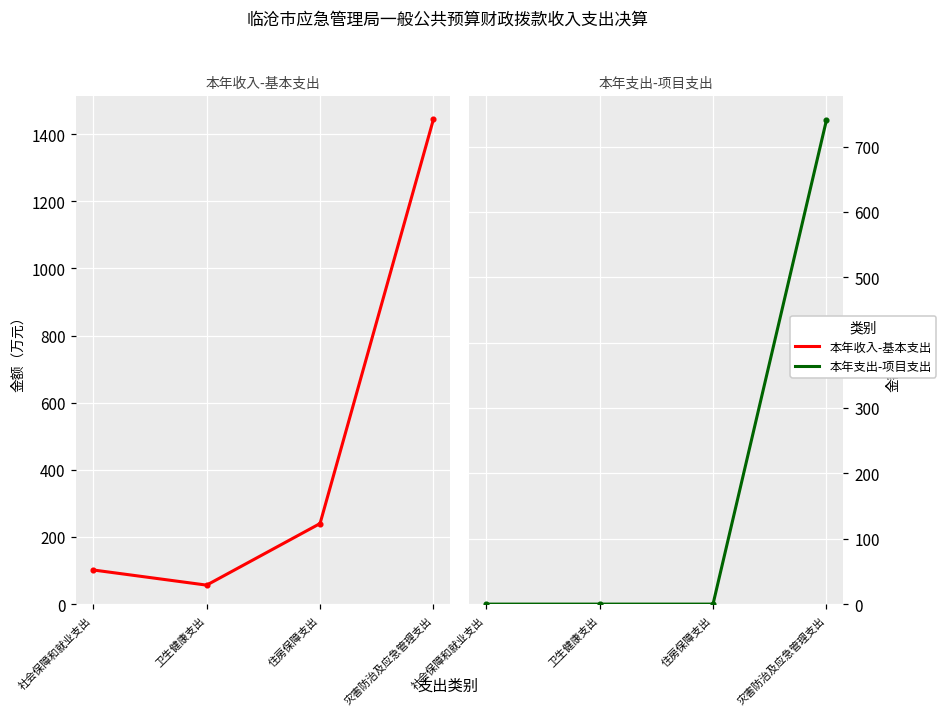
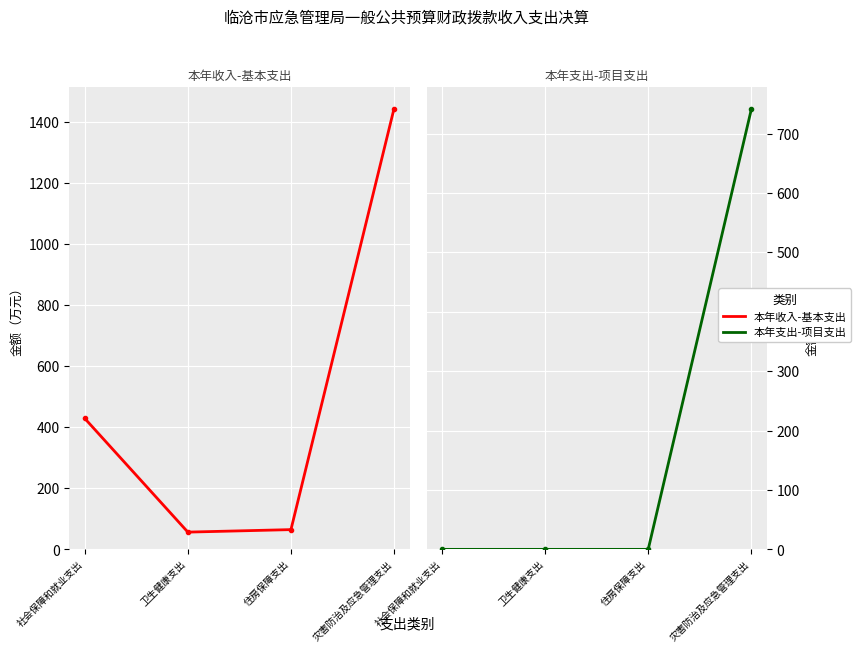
本年收入-基本支出, 社会保障和就业支出: 100 -> 430
本年收入-基本支出, 住房保障支出: 240 -> 60
